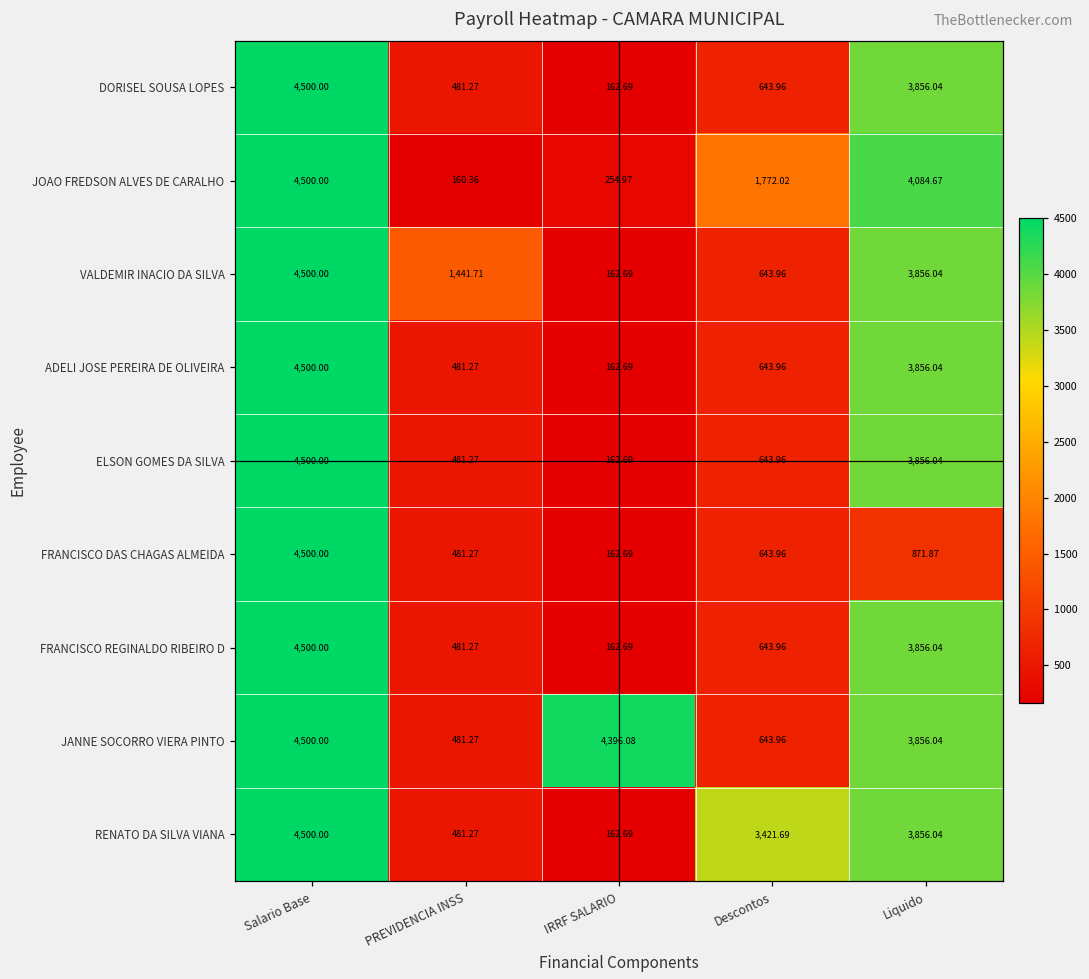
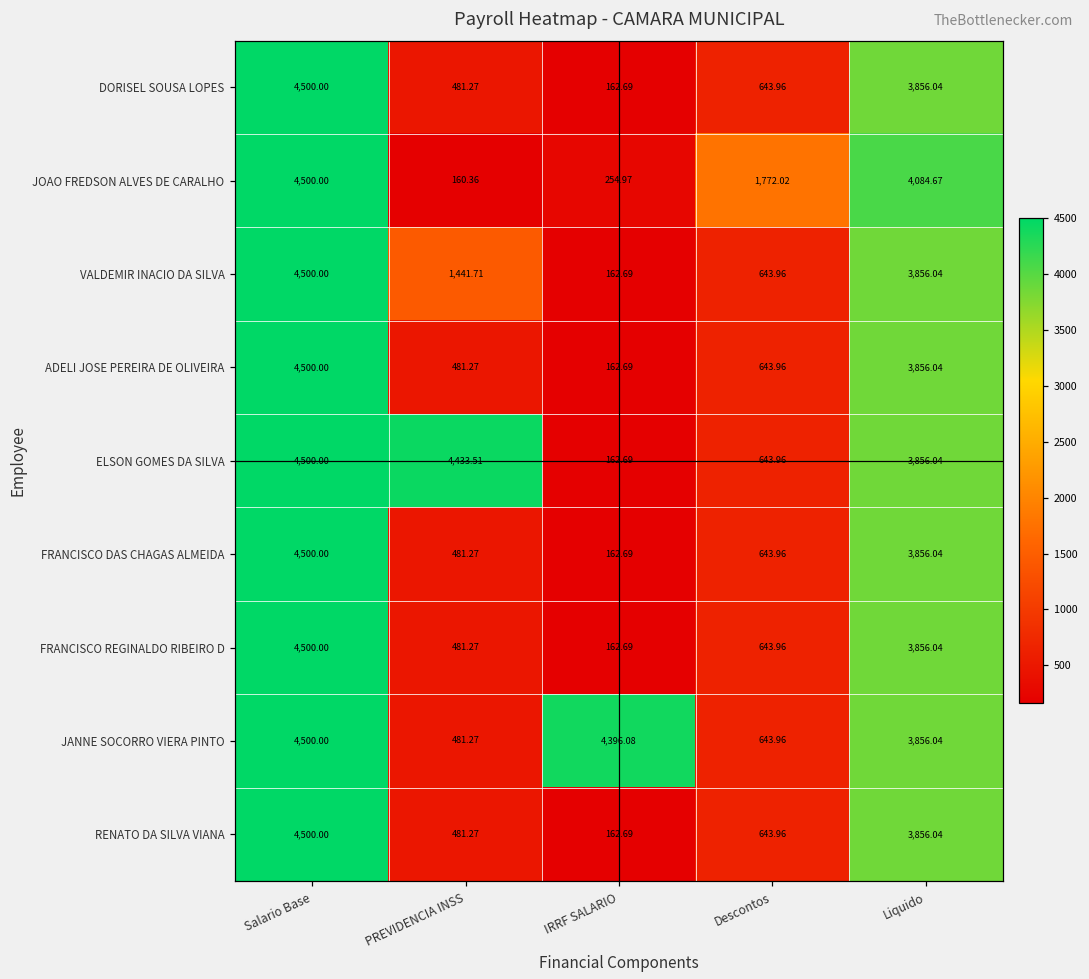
ELSON GOMES DA SILVA, PREVIDENCIA INSS: 481.27 -> 4,433.51
FRANCISCO DAS CHAGAS ALMEIDA, Liquido: 871.87 -> 3,856.04
RENATO DA SILVA VIANA, Descontos: 3,421.69 -> 643.96
